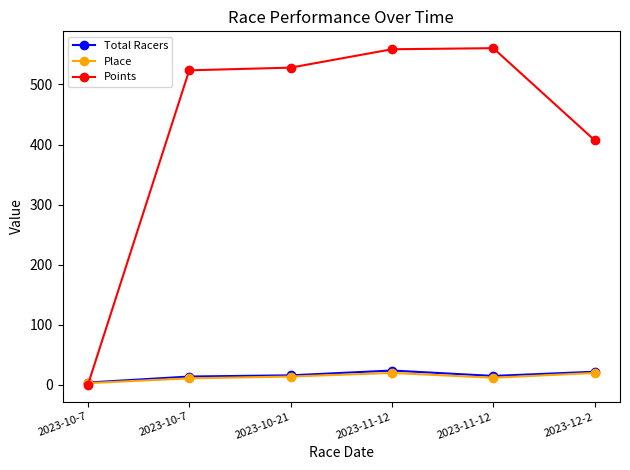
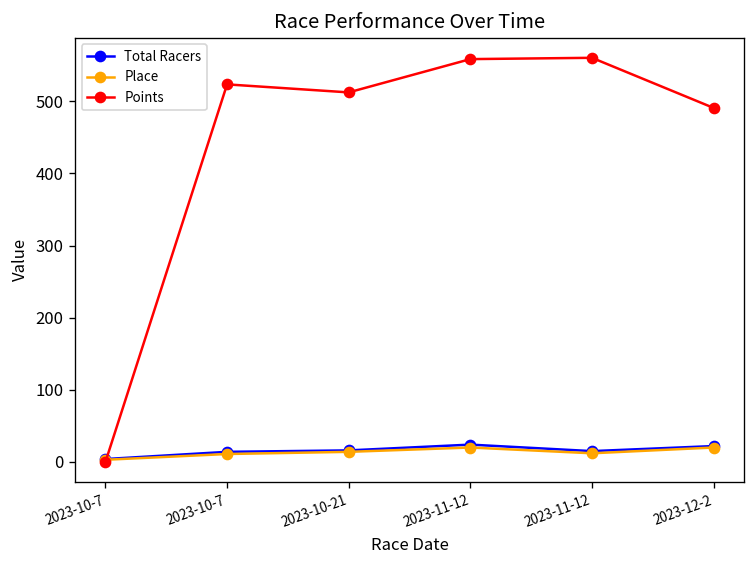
Points, 2023-10-21: 530 -> 510
Points, 2023-12-2: 410 -> 490
